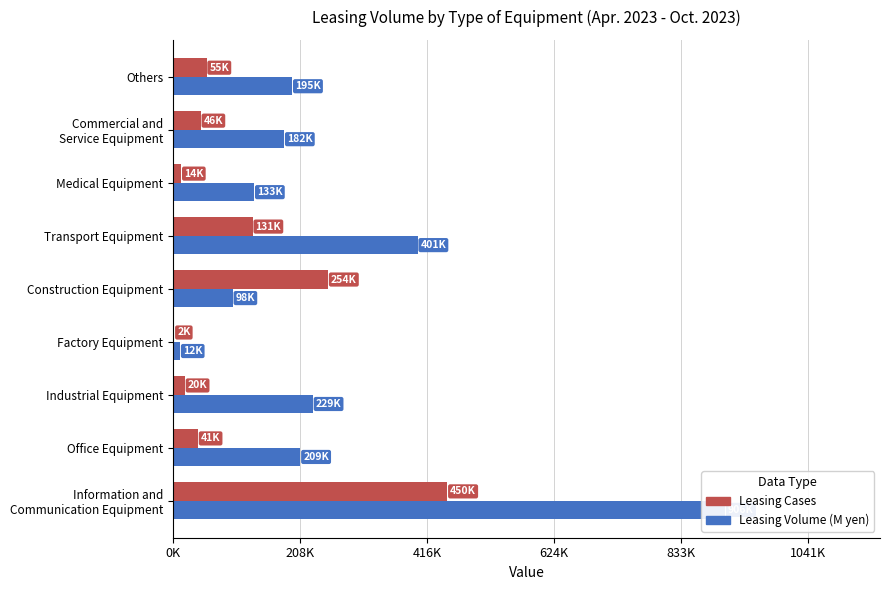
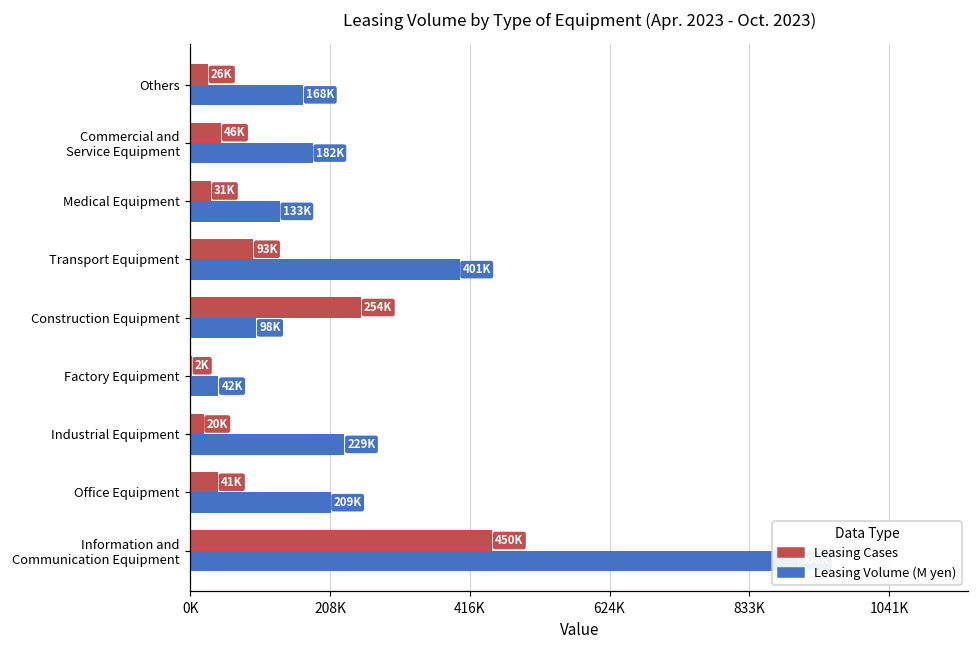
Leasing Cases, Others: 55K -> 26K
Leasing Volume (M yen), Others: 195K -> 168K
Leasing Cases, Medical Equipment: 14K -> 31K
Leasing Cases, Transport Equipment: 131K -> 93K
Leasing Volume (M yen), Factory Equipment: 12K -> 42K
